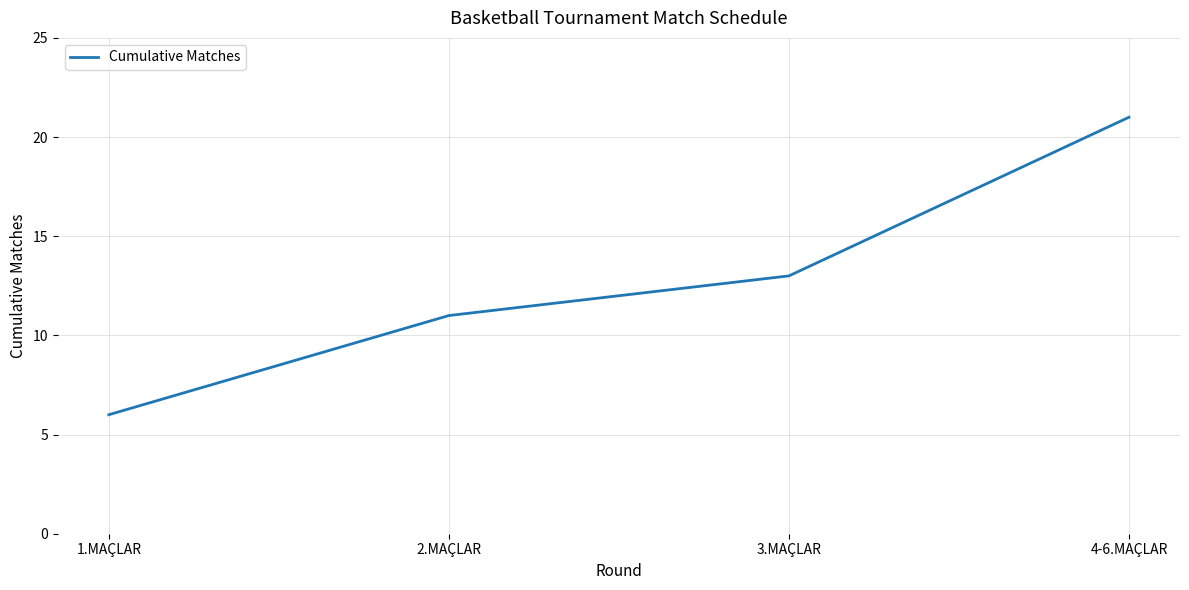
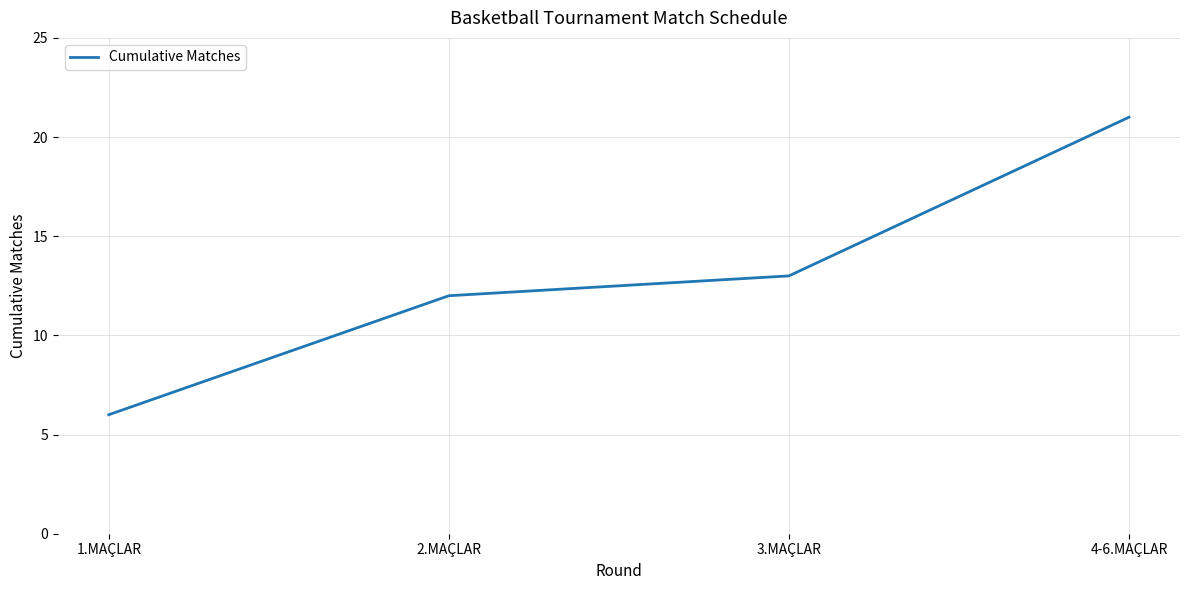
2.MAÇLAR: 11 -> 12
